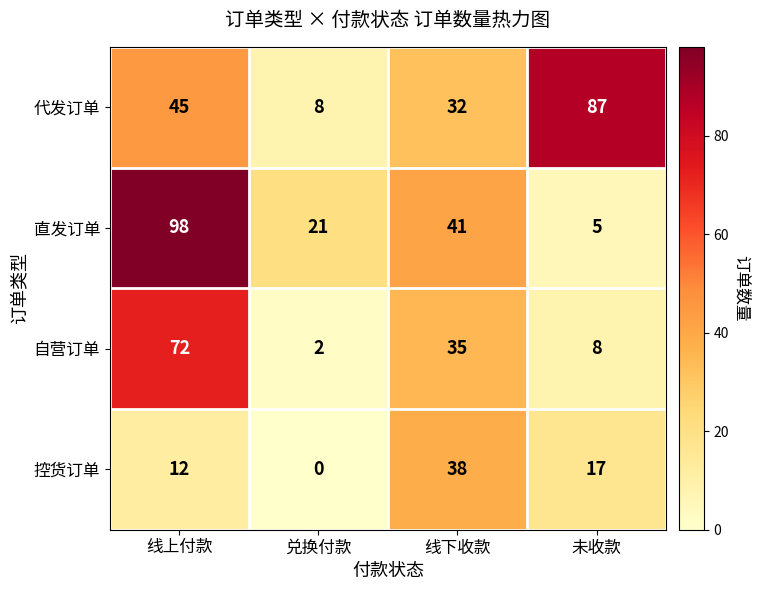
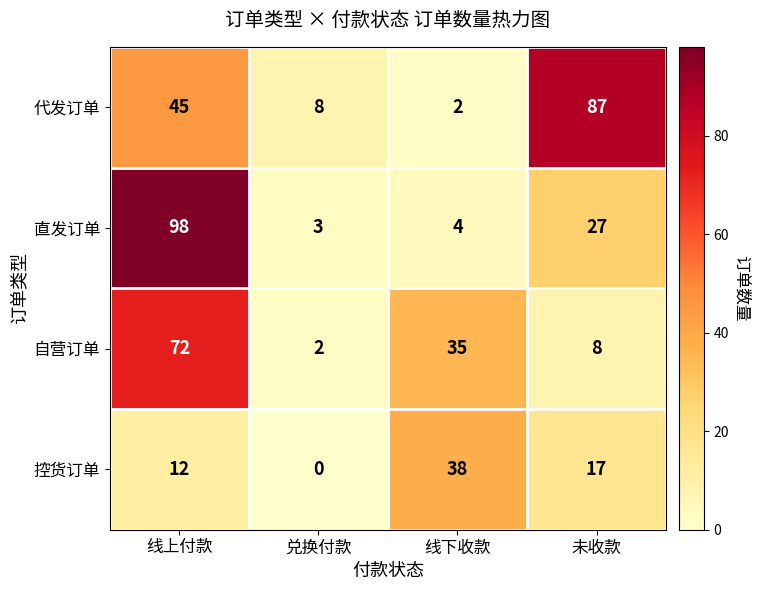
代发订单, 线下收款: 32 -> 2
直发订单, 兑换付款: 21 -> 3
直发订单, 线下收款: 41 -> 4
直发订单, 未收款: 5 -> 27
